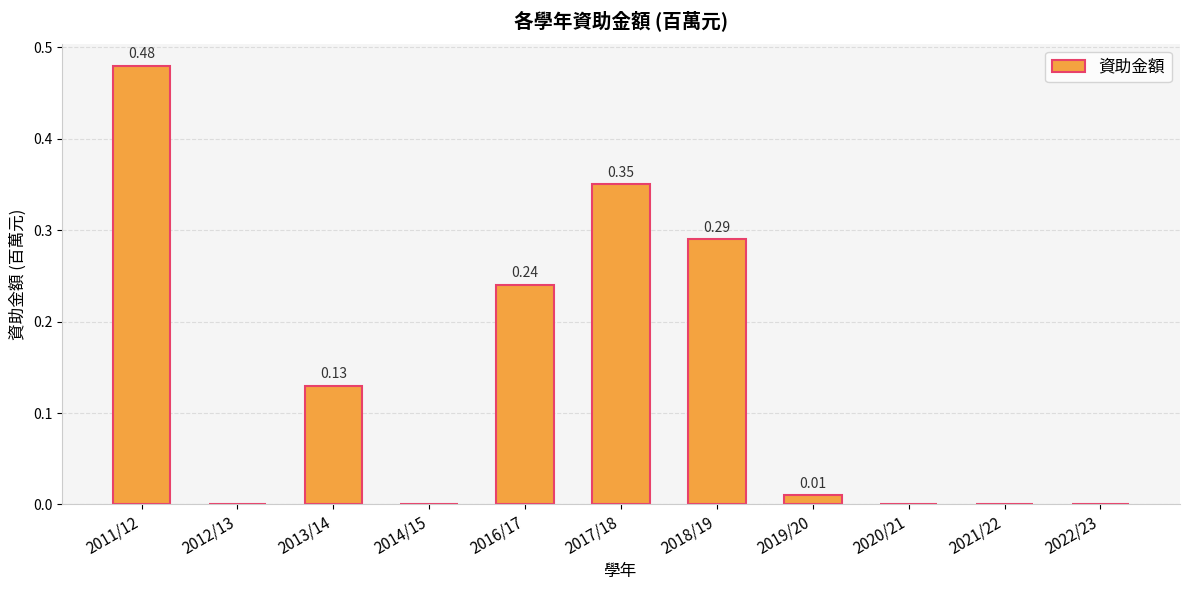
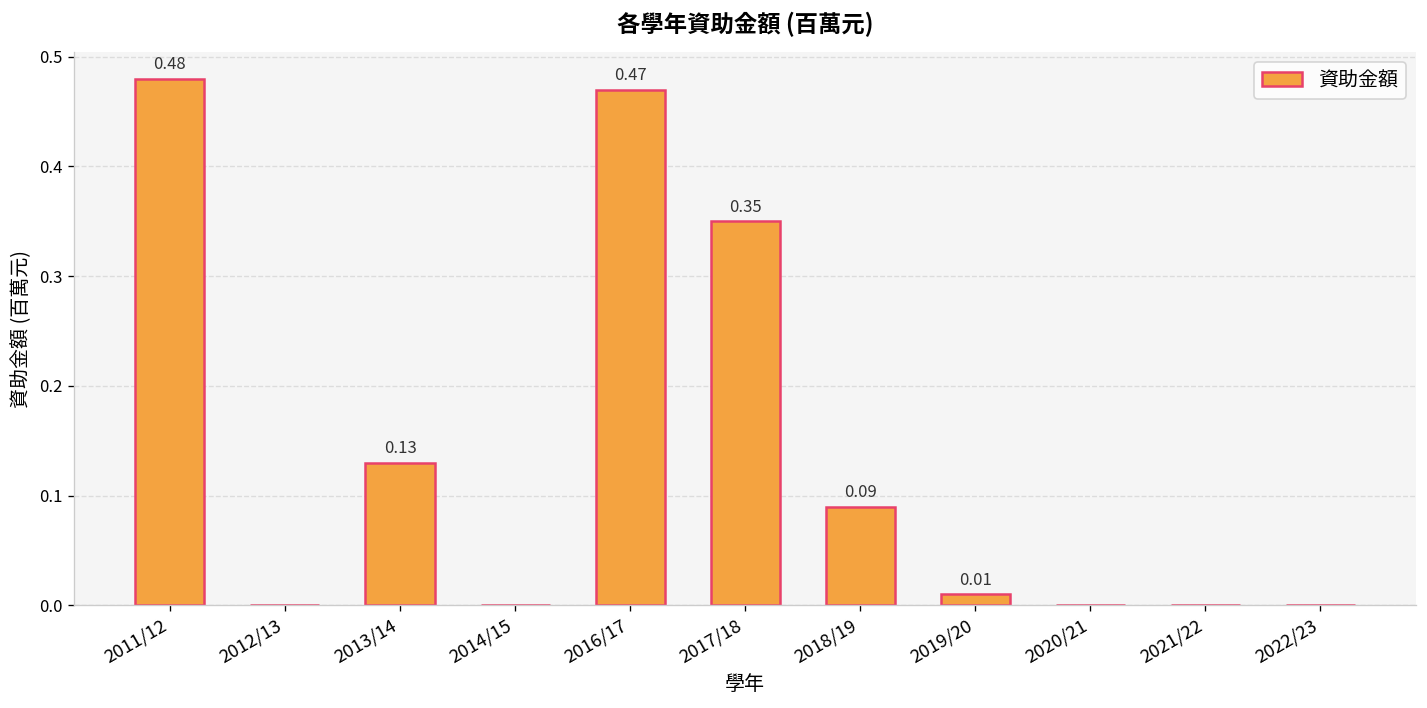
2016/17: 0.24 -> 0.47
2018/19: 0.29 -> 0.09
